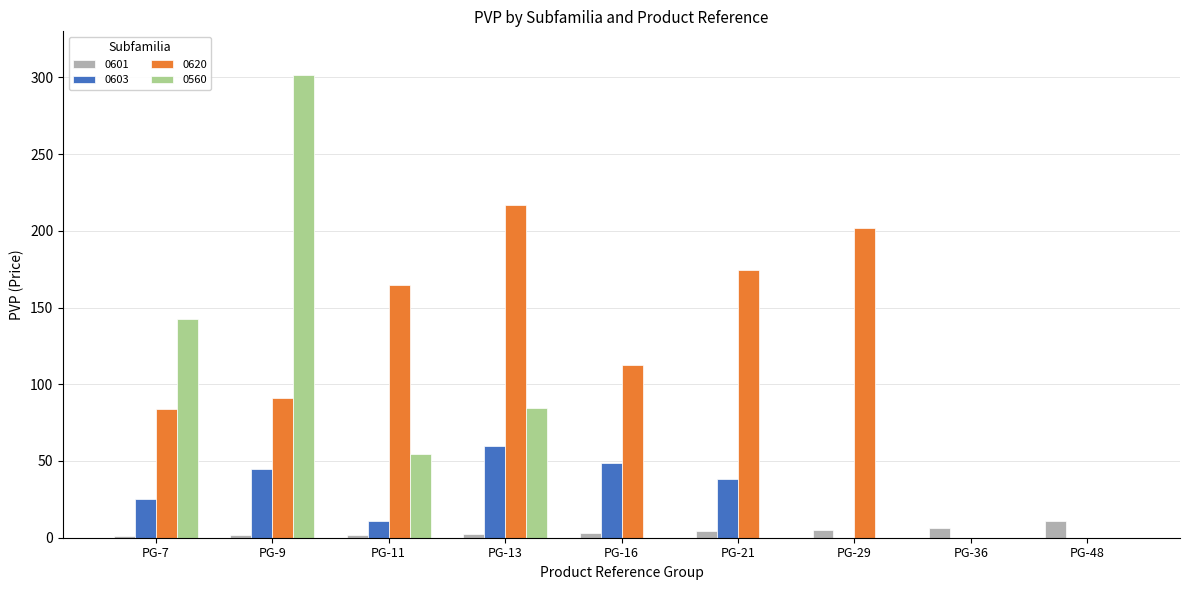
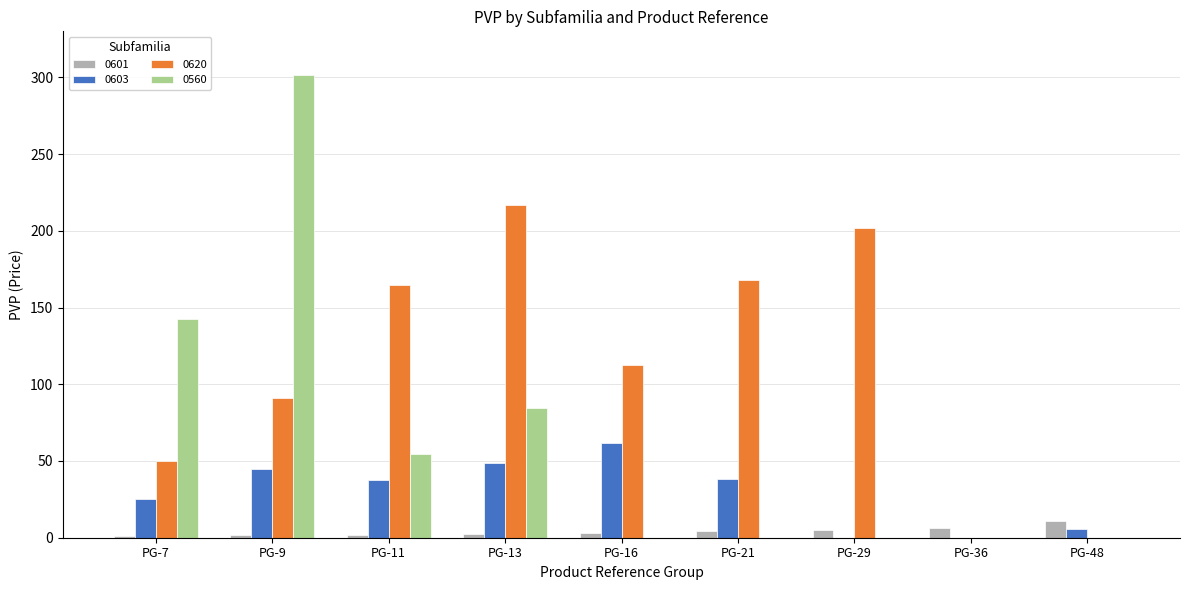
0620, PG-7: 84 -> 50
0603, PG-11: 11 -> 37
0603, PG-13: 60 -> 48
0603, PG-16: 48 -> 62
0620, PG-21: 174 -> 168
0603, PG-48: 0 -> 6
